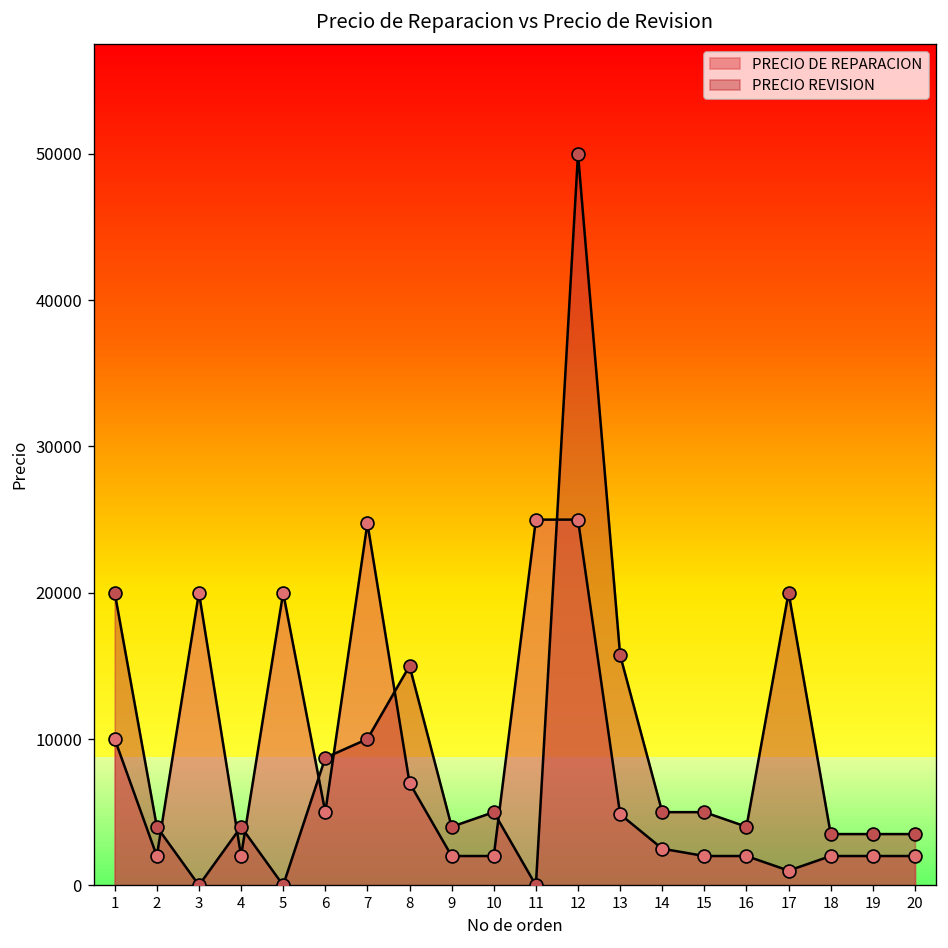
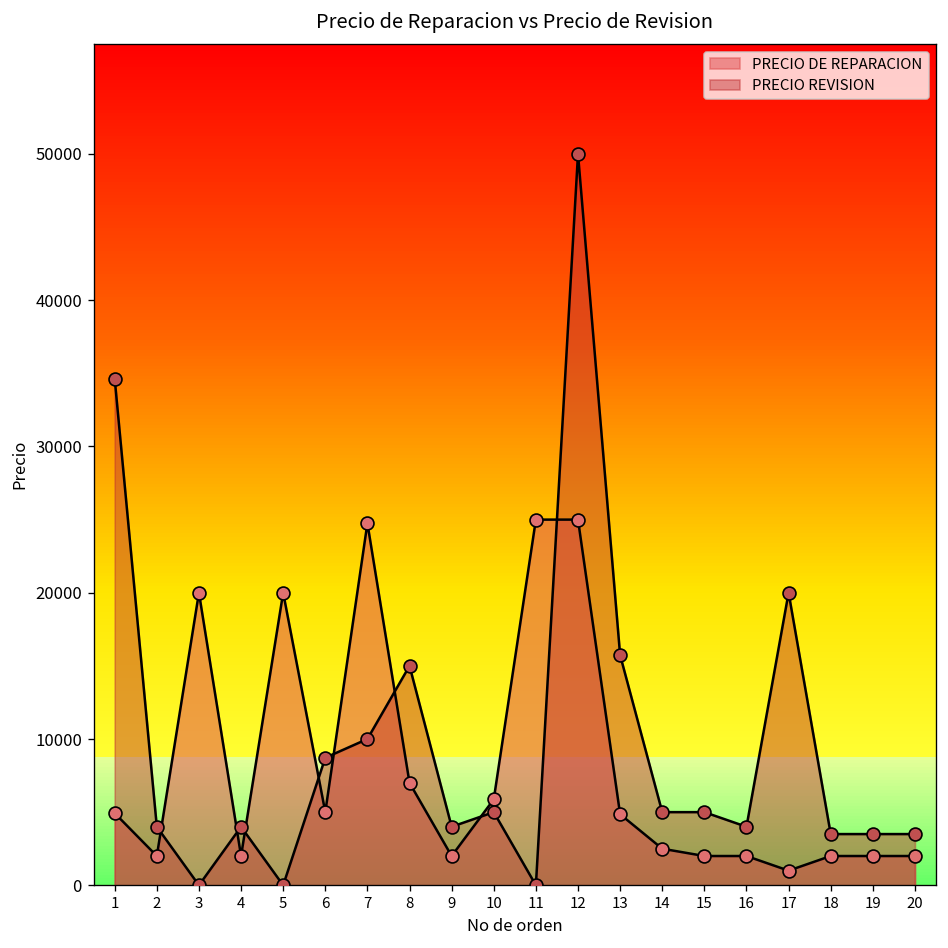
PRECIO DE REPARACION, 1: 10000 -> 4900
PRECIO REVISION, 1: 20000 -> 34600
PRECIO DE REPARACION, 10: 2000 -> 5900
